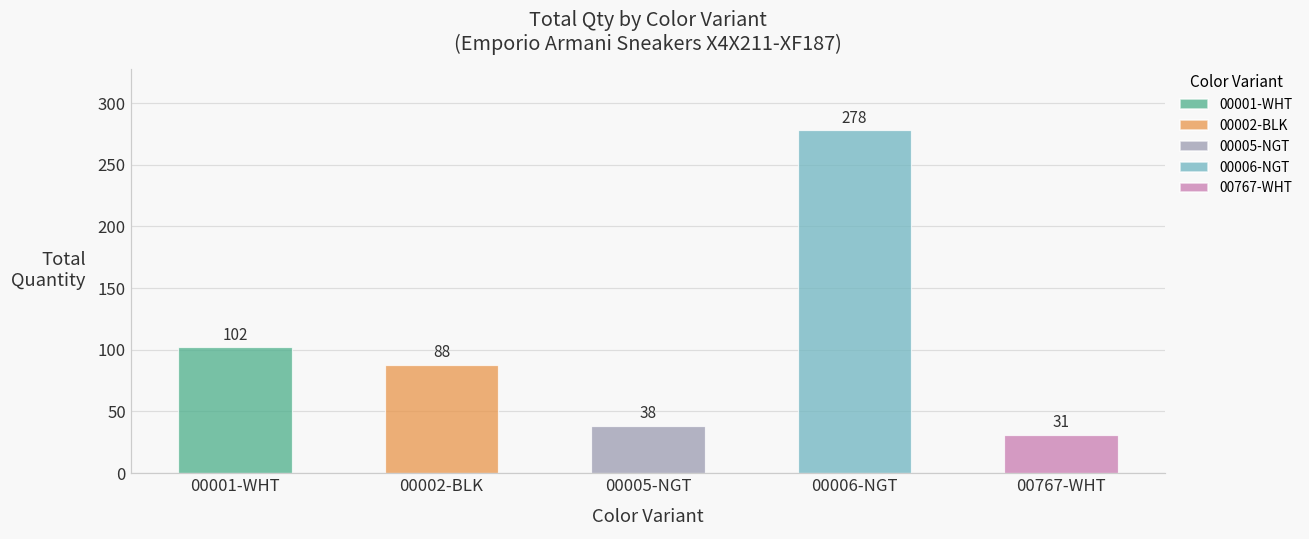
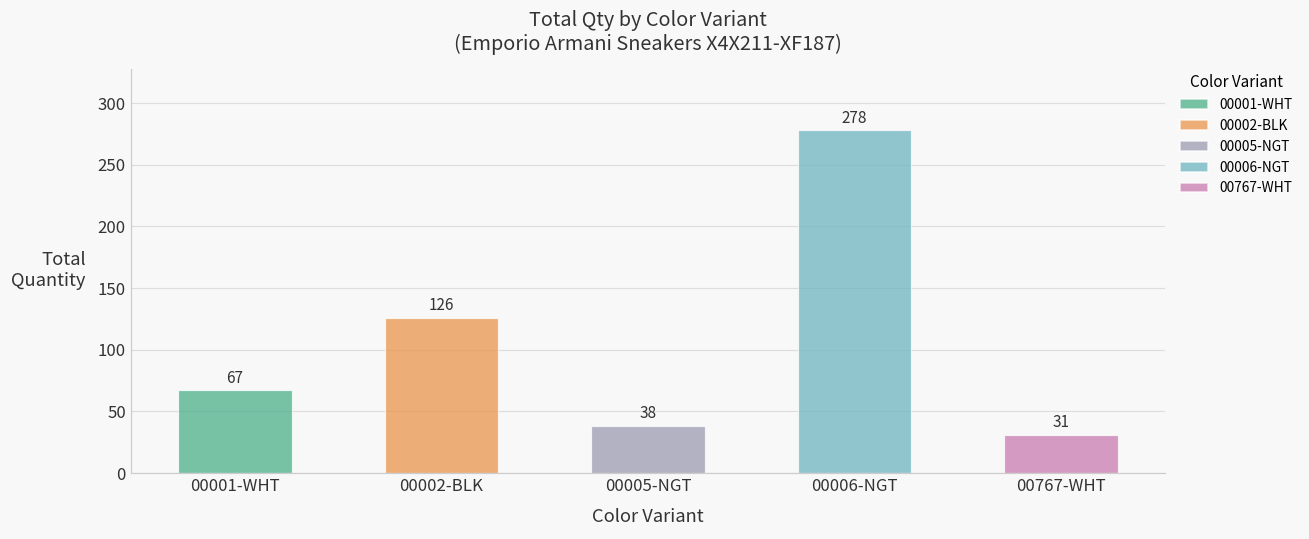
00001-WHT: 102 -> 67
00002-BLK: 88 -> 126
